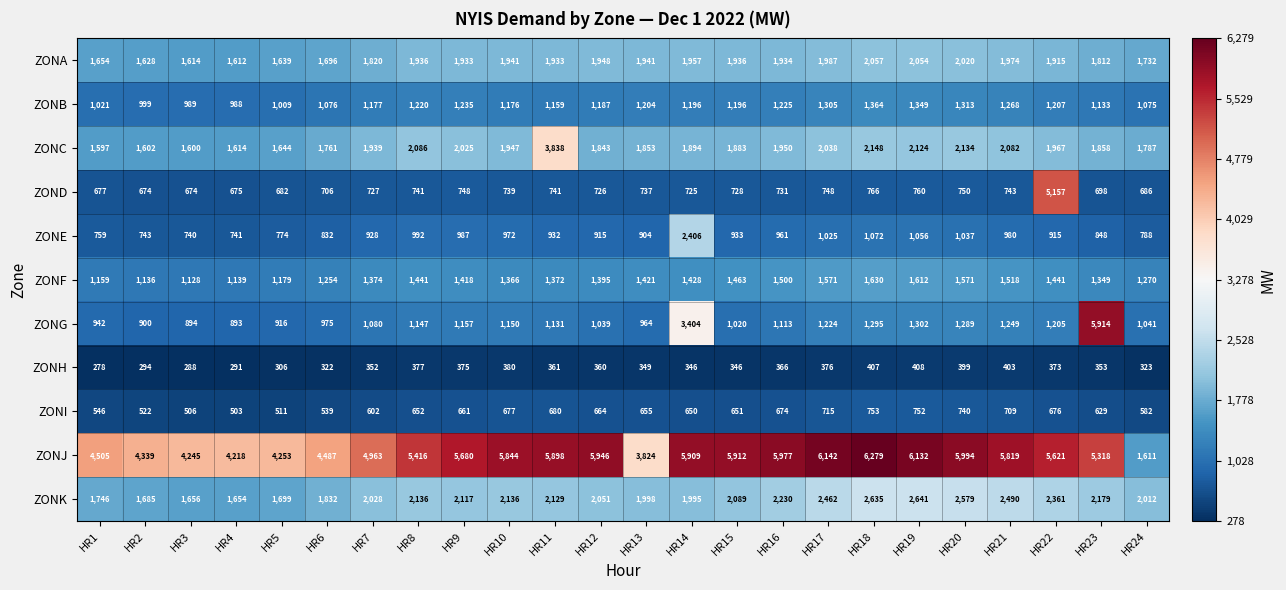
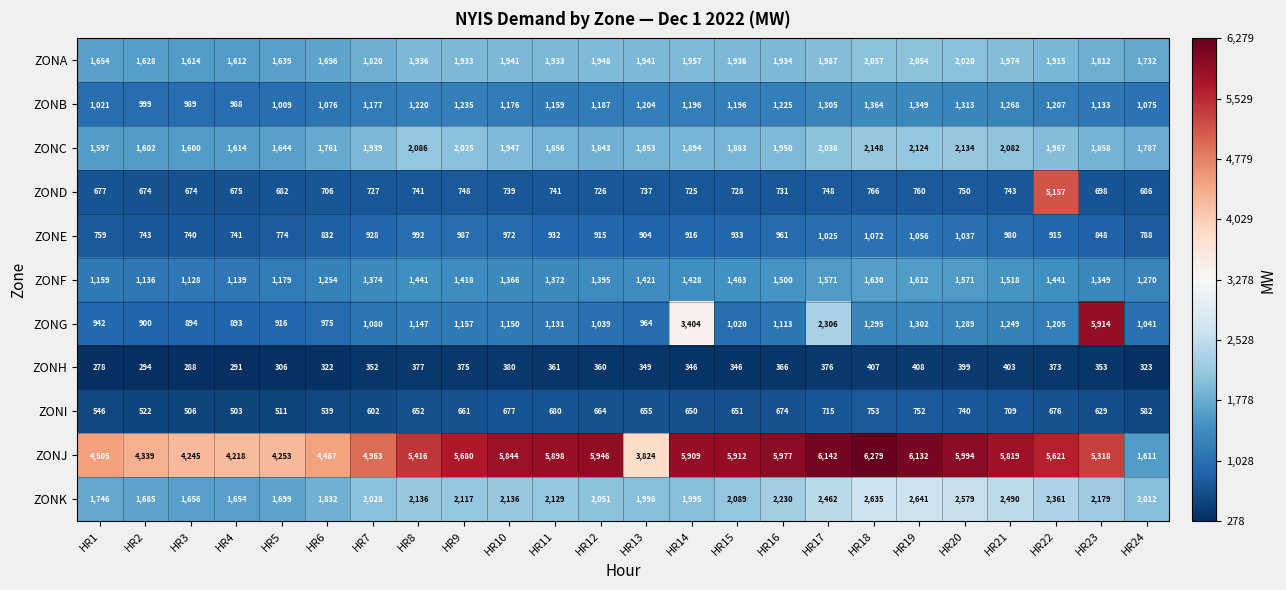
ZONC, HR11: 3,838 -> 1,856
ZONE, HR14: 2,406 -> 916
ZONG, HR17: 1,224 -> 2,306
